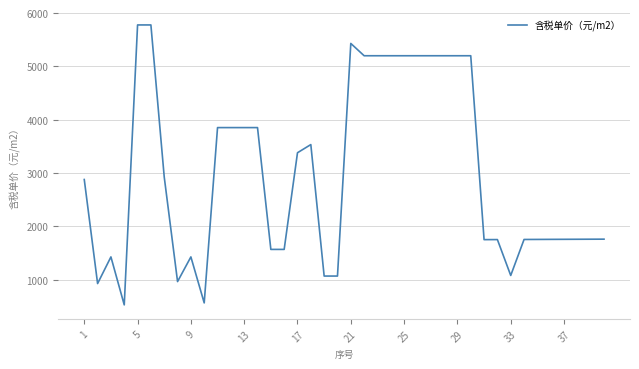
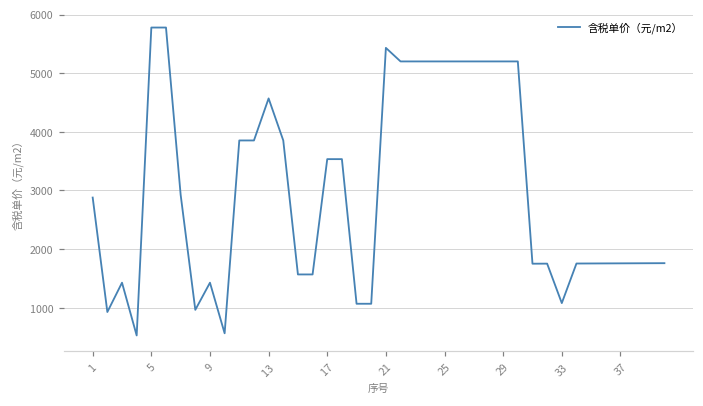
13: 3900 -> 4600
17: 3400 -> 3500
